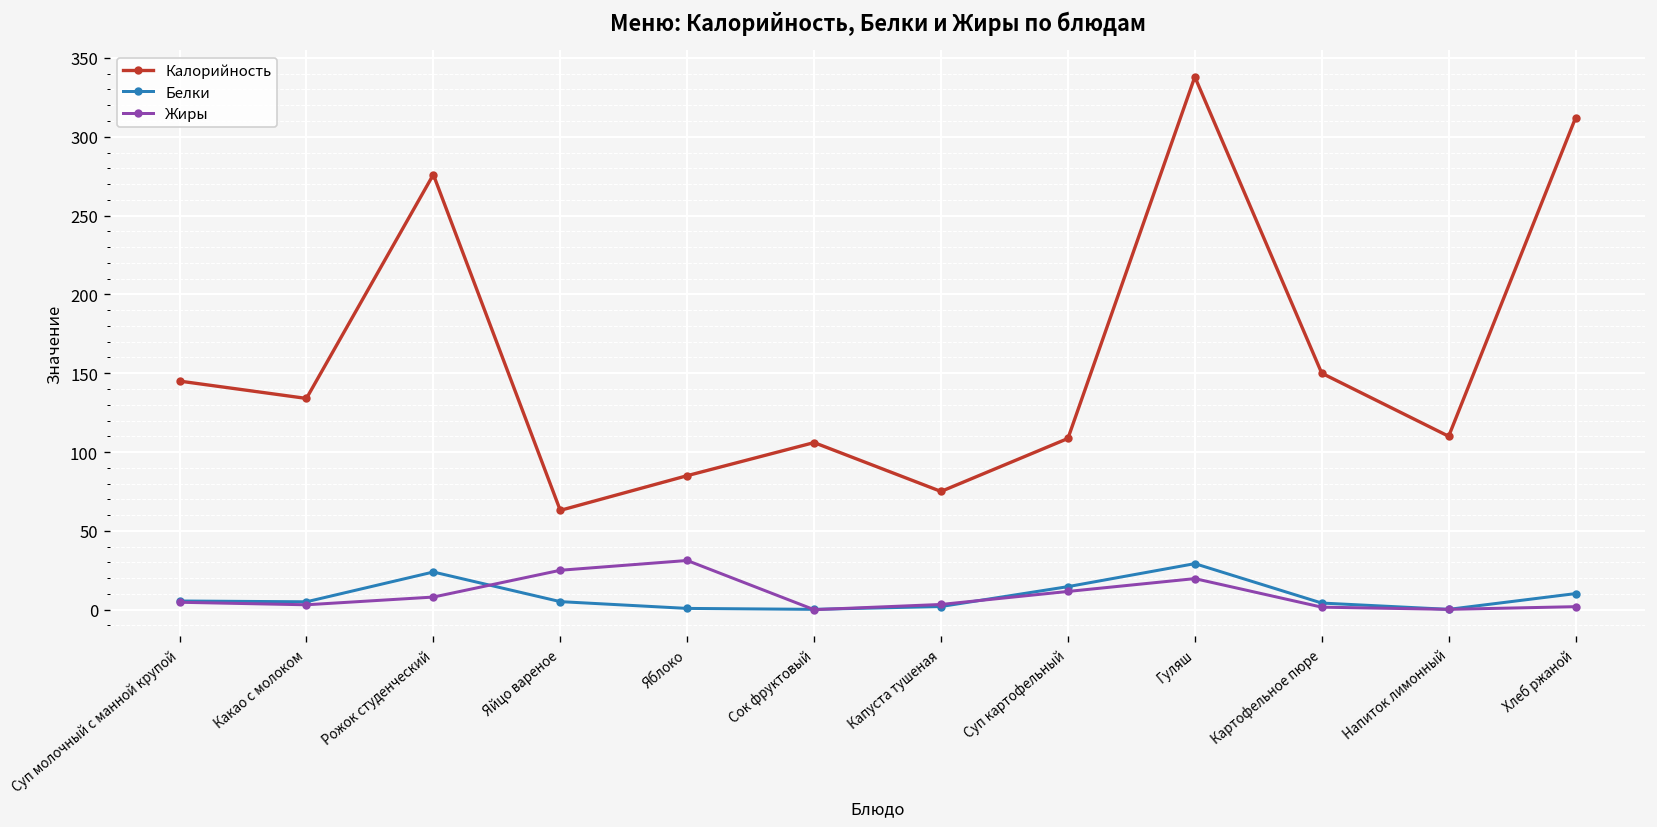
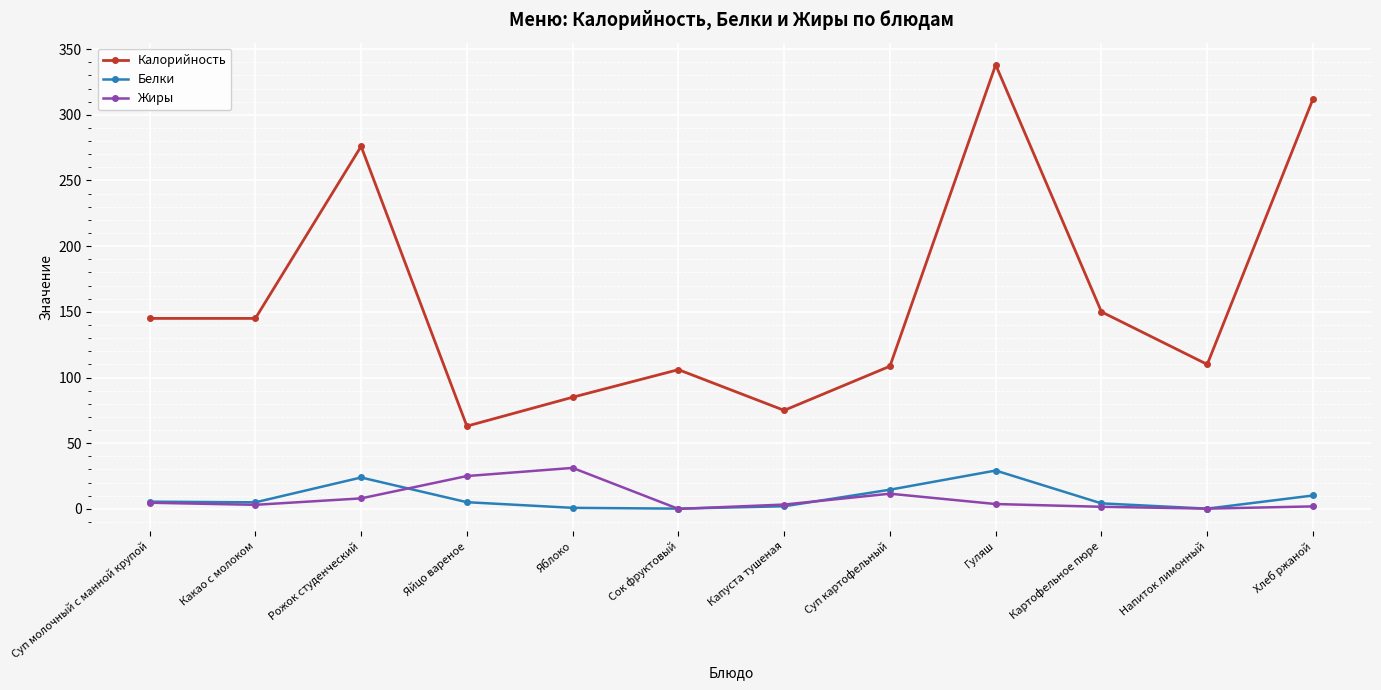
Калорийность, Какао с молоком: 134 -> 145
Жиры, Гуляш: 20 -> 4
